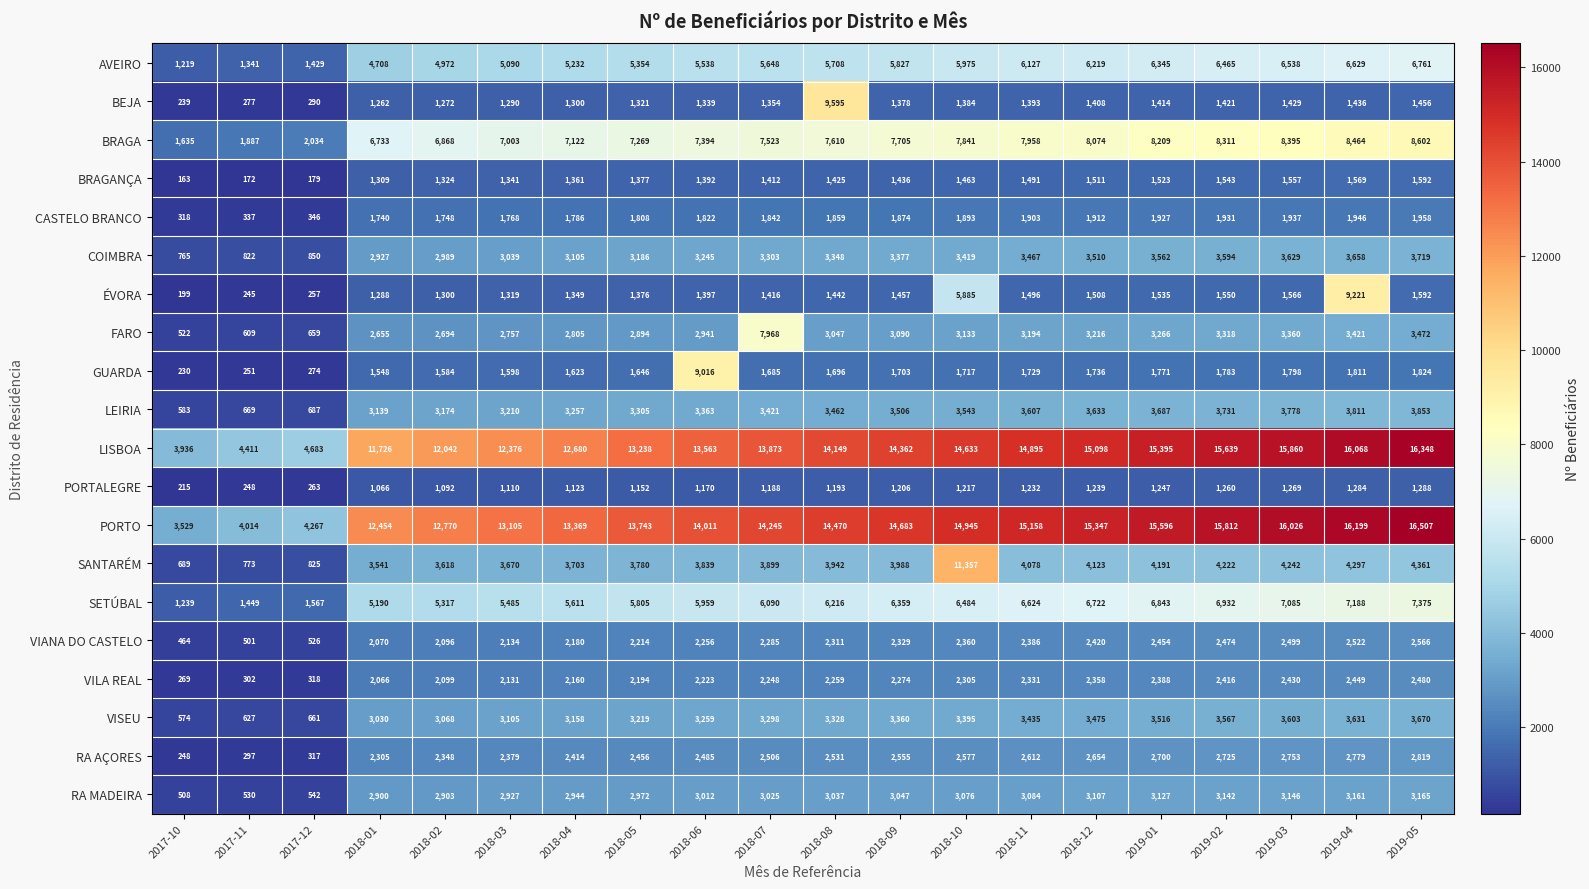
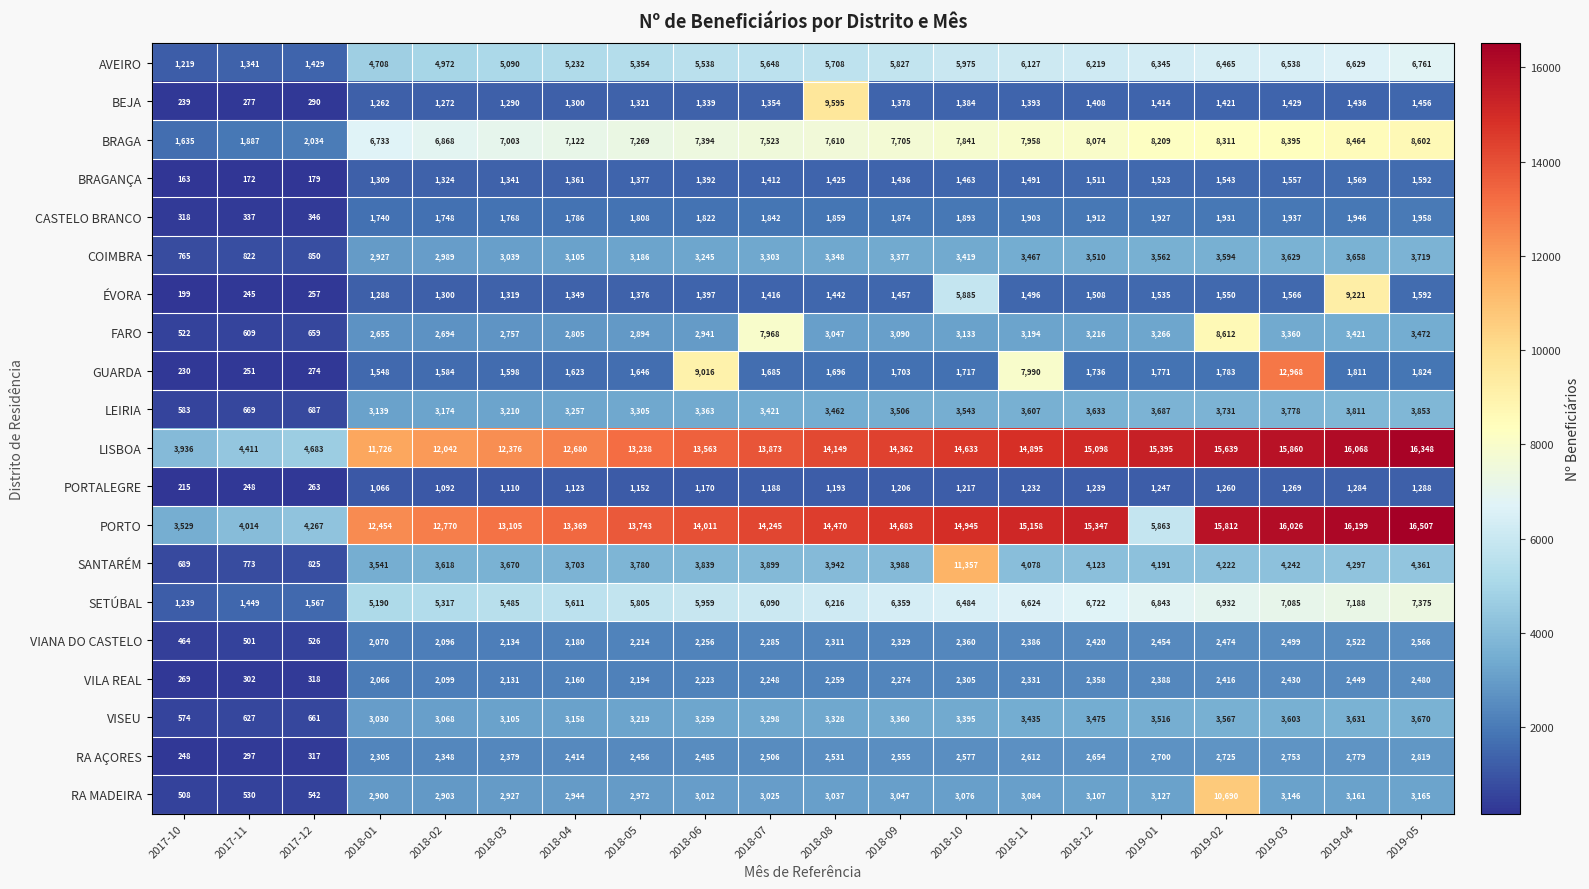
FARO, 2019-02: 3,318 -> 8,612
GUARDA, 2018-11: 1,729 -> 7,990
GUARDA, 2019-03: 1,798 -> 12,968
PORTO, 2019-01: 15,596 -> 5,863
RA MADEIRA, 2019-02: 3,142 -> 10,690
